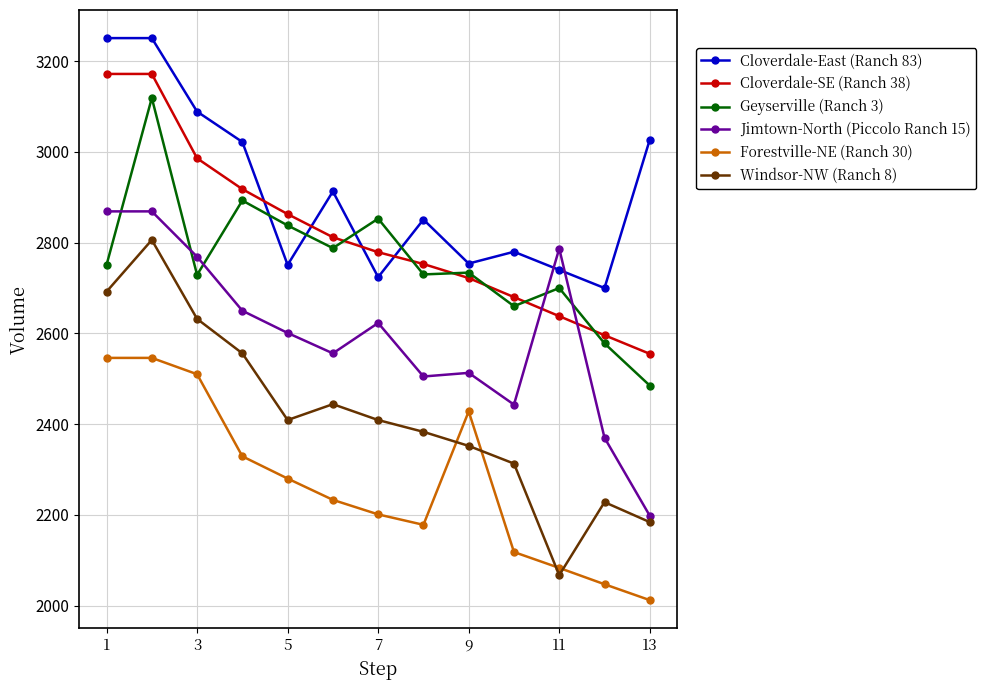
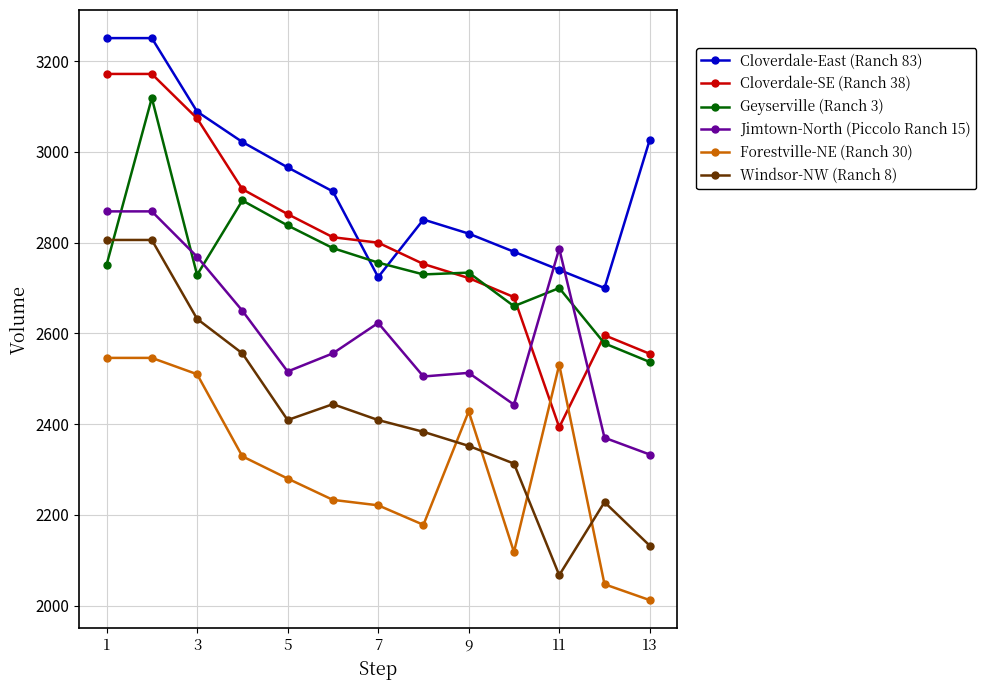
Windsor-NW (Ranch 8), 1: 2690 -> 2810
Cloverdale-SE (Ranch 38), 3: 2990 -> 3070
Cloverdale-East (Ranch 83), 5: 2750 -> 2970
Jimtown-North (Piccolo Ranch 15), 5: 2600 -> 2520
Cloverdale-SE (Ranch 38), 7: 2780 -> 2800
Geyserville (Ranch 3), 7: 2850 -> 2760
Forestville-NE (Ranch 30), 7: 2200 -> 2220
Cloverdale-East (Ranch 83), 9: 2750 -> 2820
Cloverdale-SE (Ranch 38), 11: 2640 -> 2390
Forestville-NE (Ranch 30), 11: 2080 -> 2530
Geyserville (Ranch 3), 13: 2490 -> 2540
Jimtown-North (Piccolo Ranch 15), 13: 2200 -> 2330
Windsor-NW (Ranch 8), 13: 2180 -> 2130
